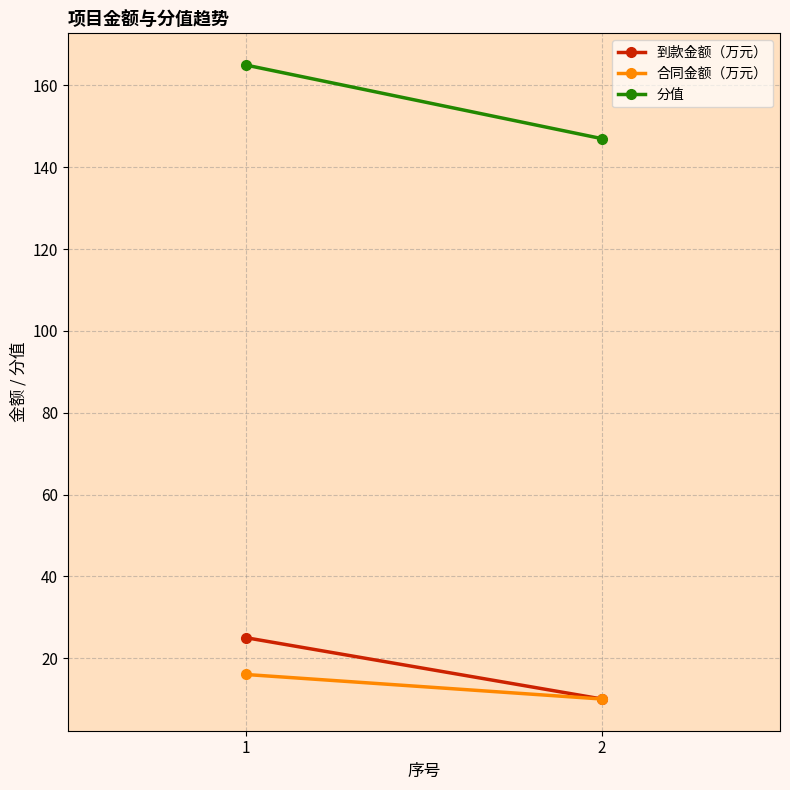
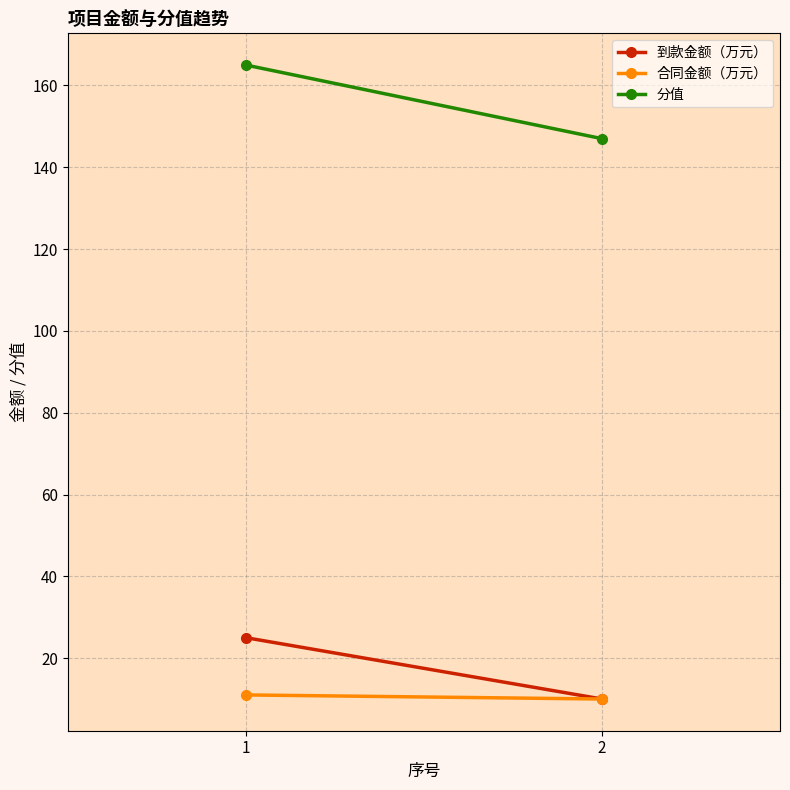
合同金额（万元）, 1: 16 -> 11
